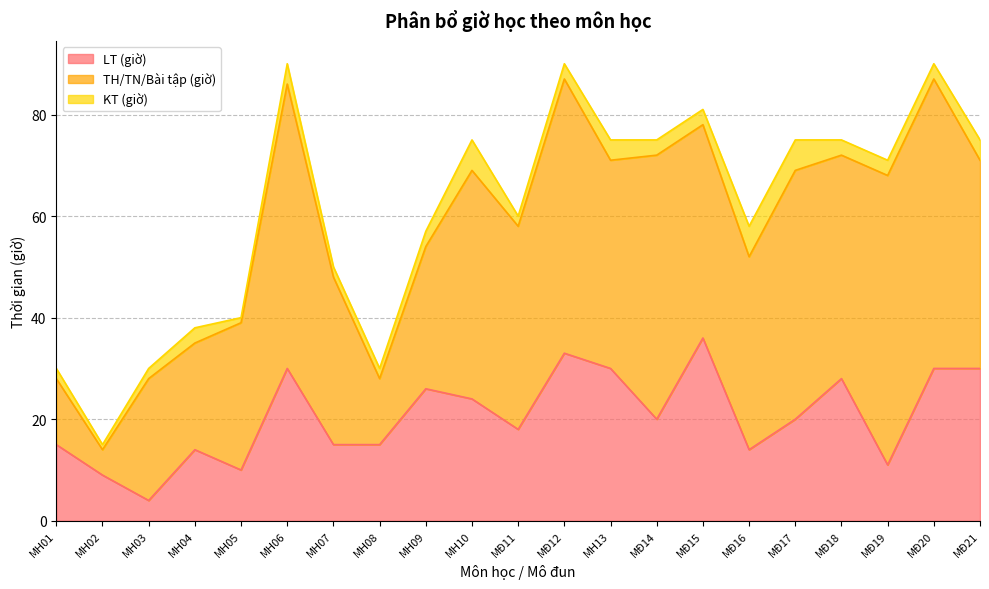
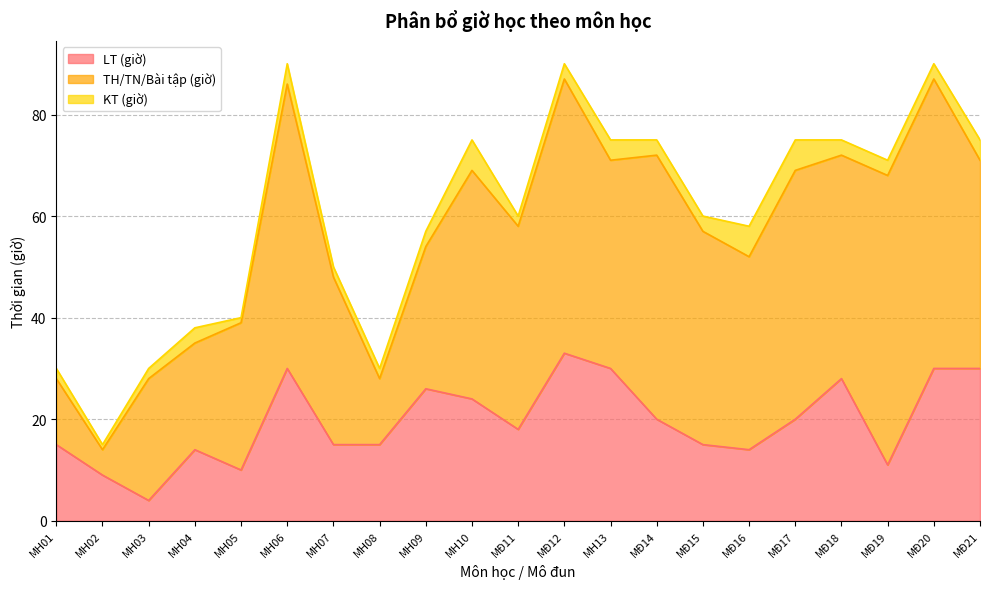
LT (giờ), MĐ15: 36 -> 15
